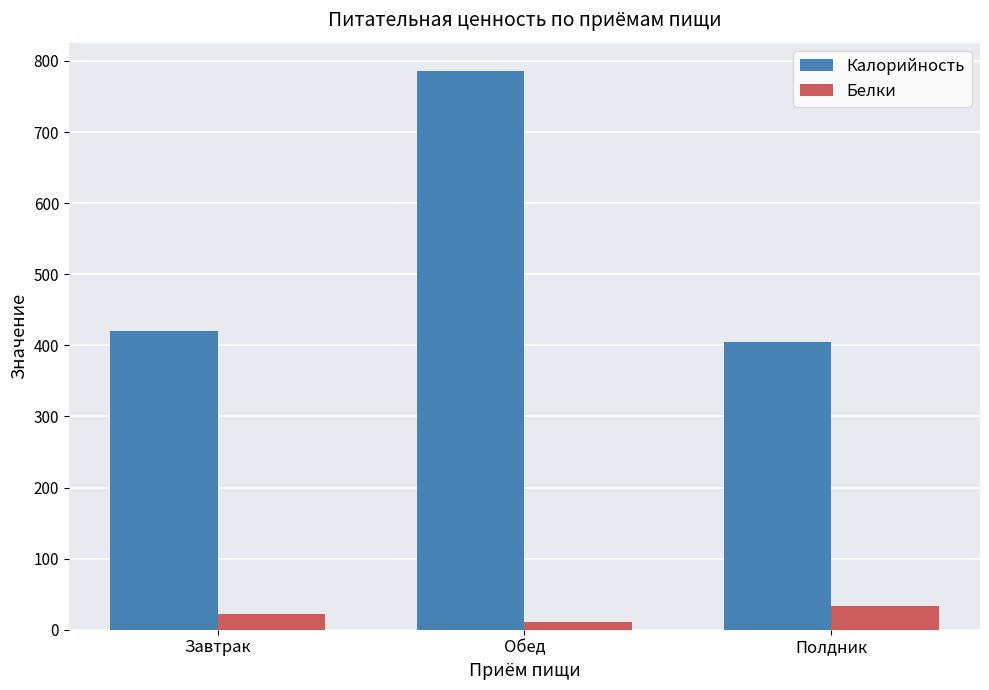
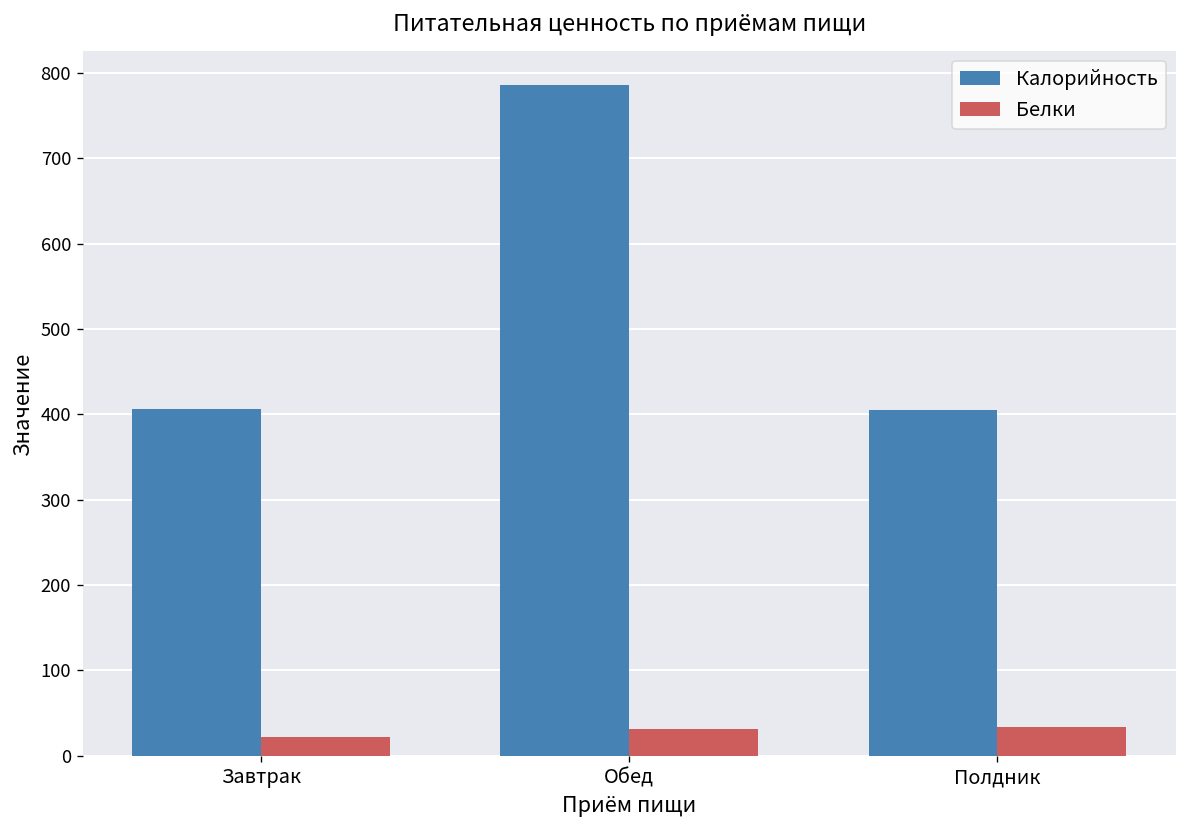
Калорийность, Завтрак: 420 -> 410
Белки, Обед: 10 -> 30
